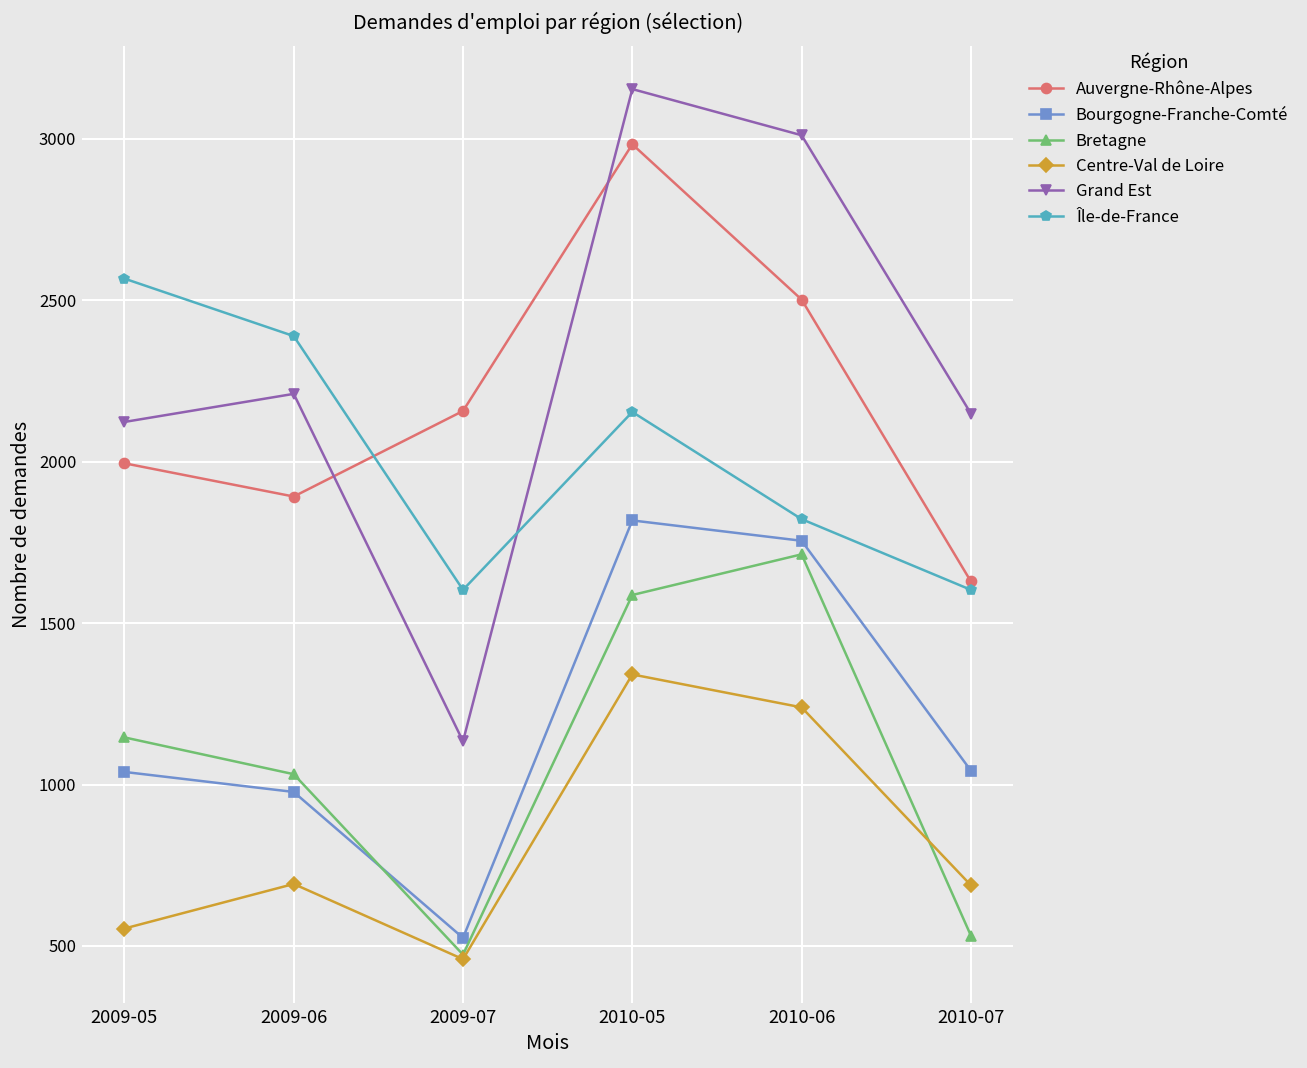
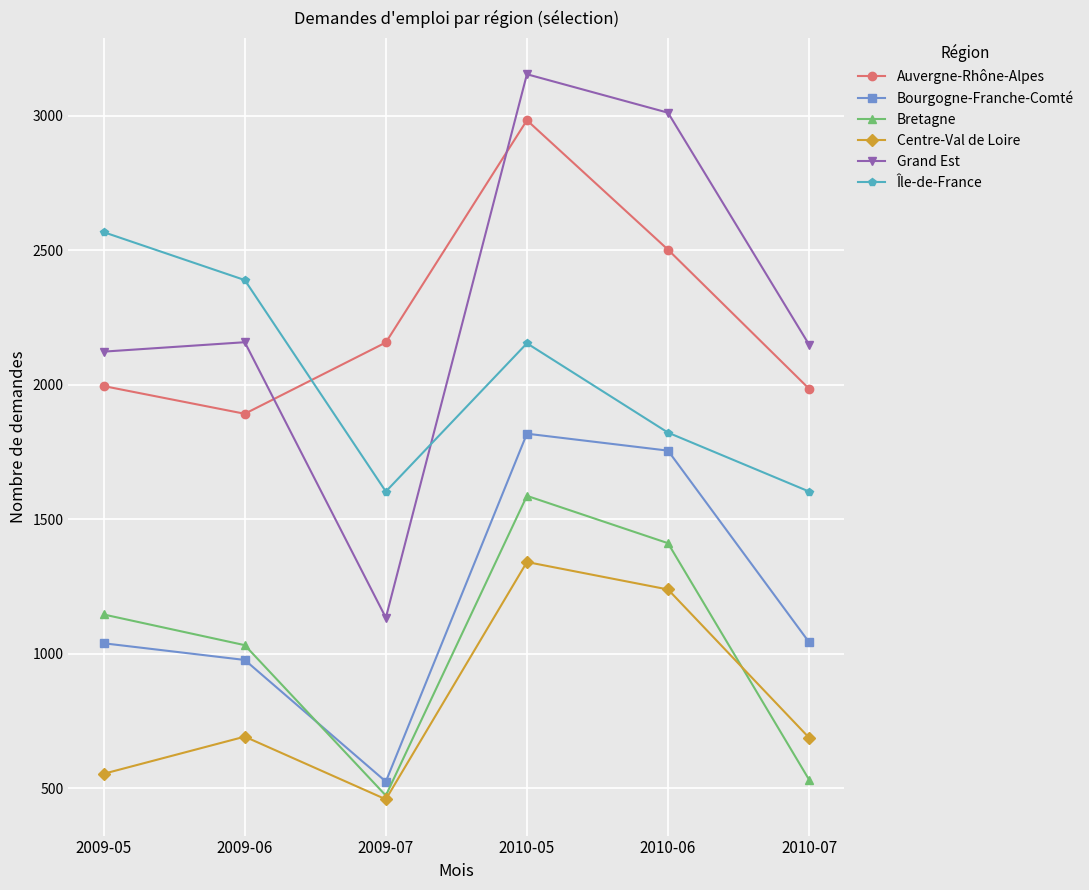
Grand Est, 2009-06: 2210 -> 2160
Bretagne, 2010-06: 1710 -> 1410
Auvergne-Rhône-Alpes, 2010-07: 1630 -> 1990
